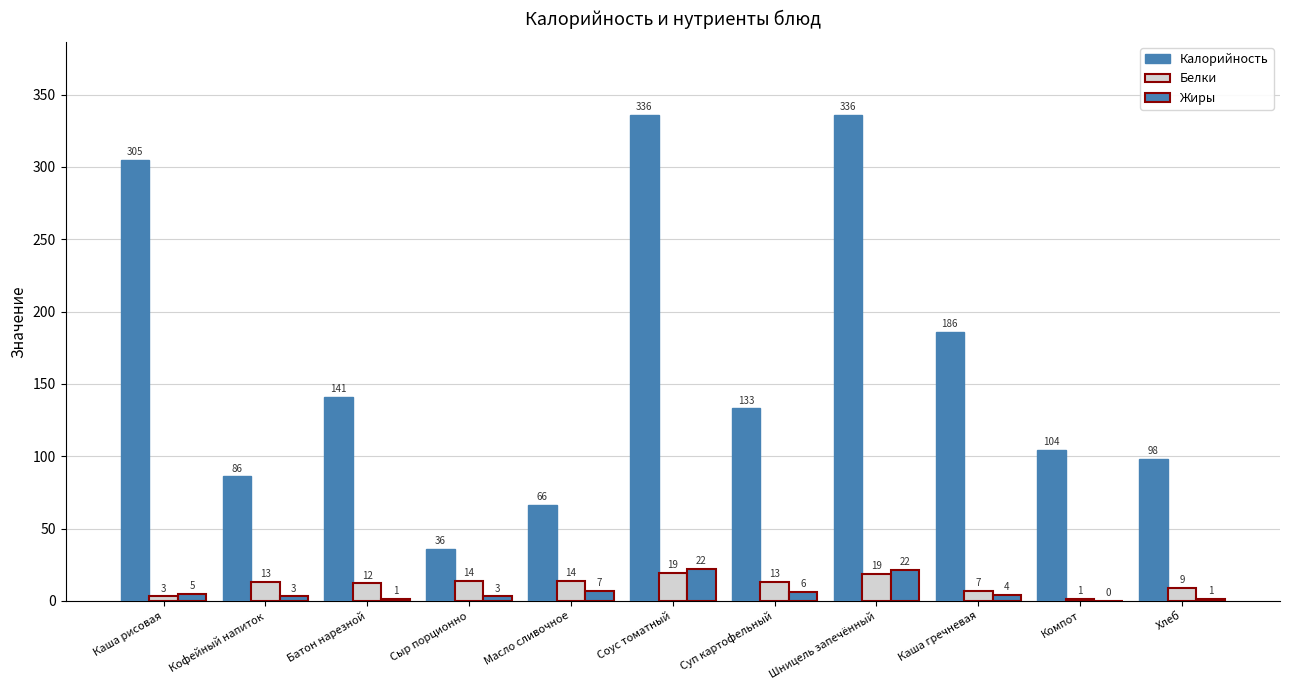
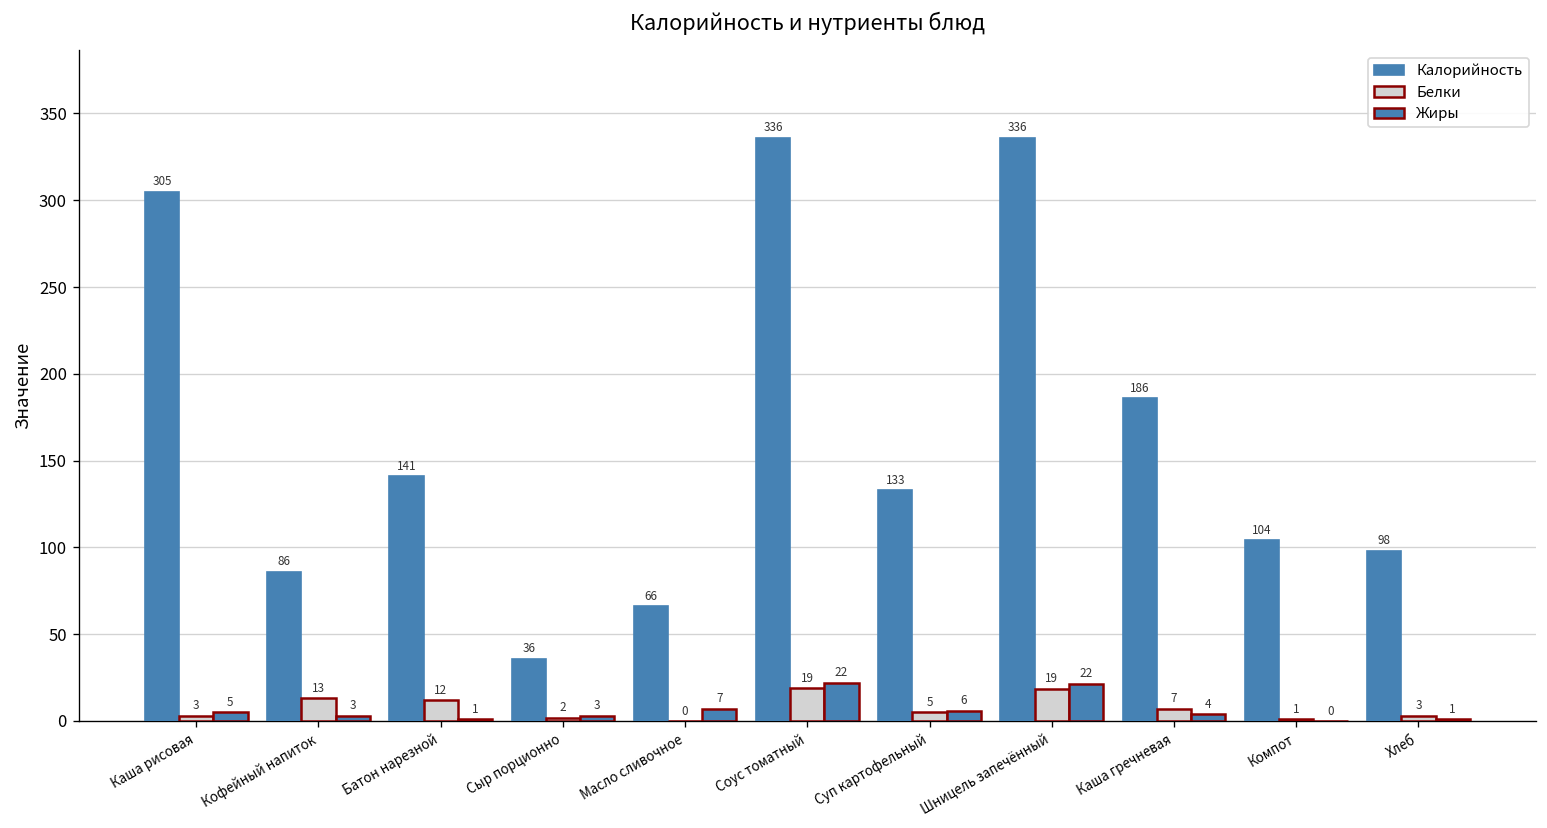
Белки, Сыр порционно: 14 -> 2
Белки, Масло сливочное: 14 -> 0
Белки, Суп картофельный: 13 -> 5
Белки, Хлеб: 9 -> 3
